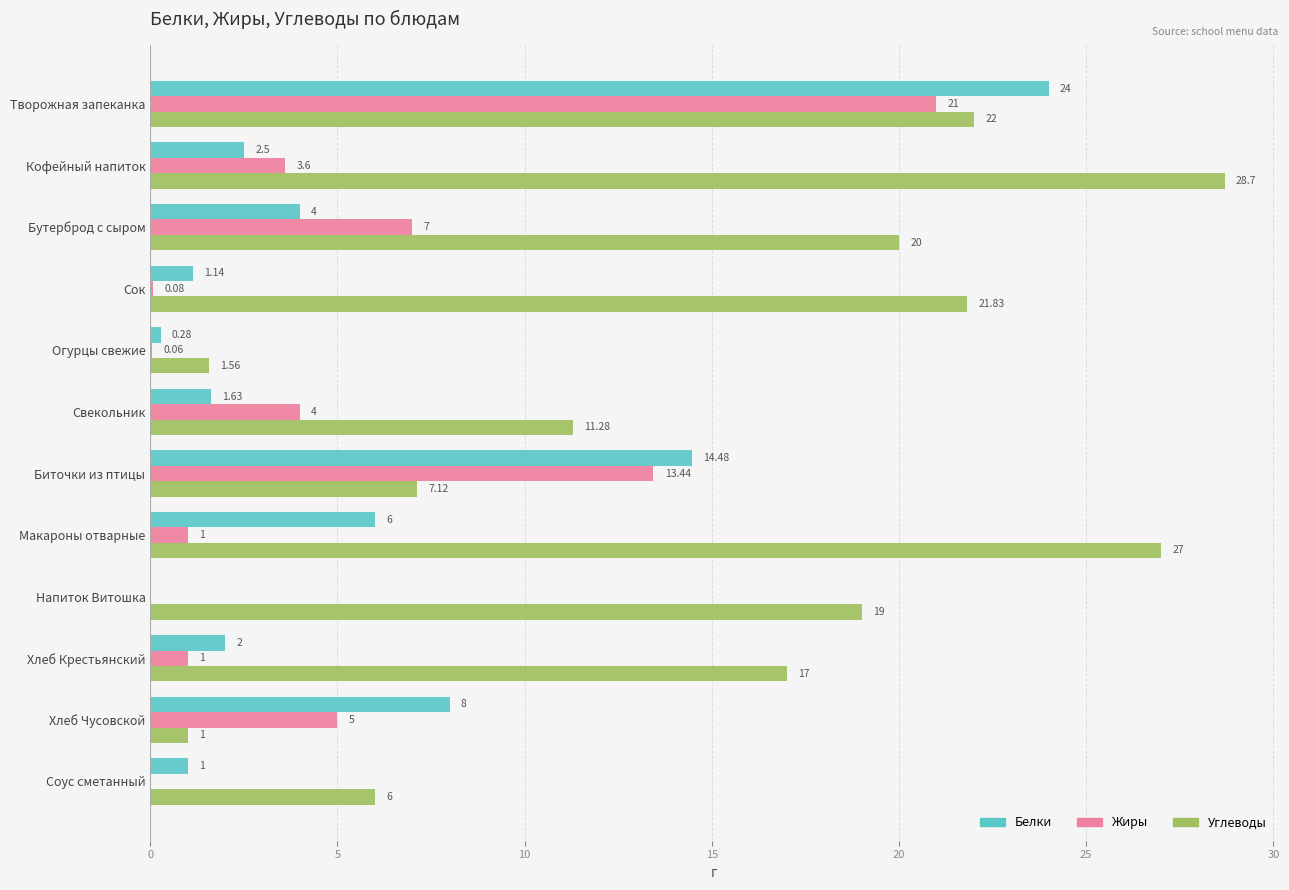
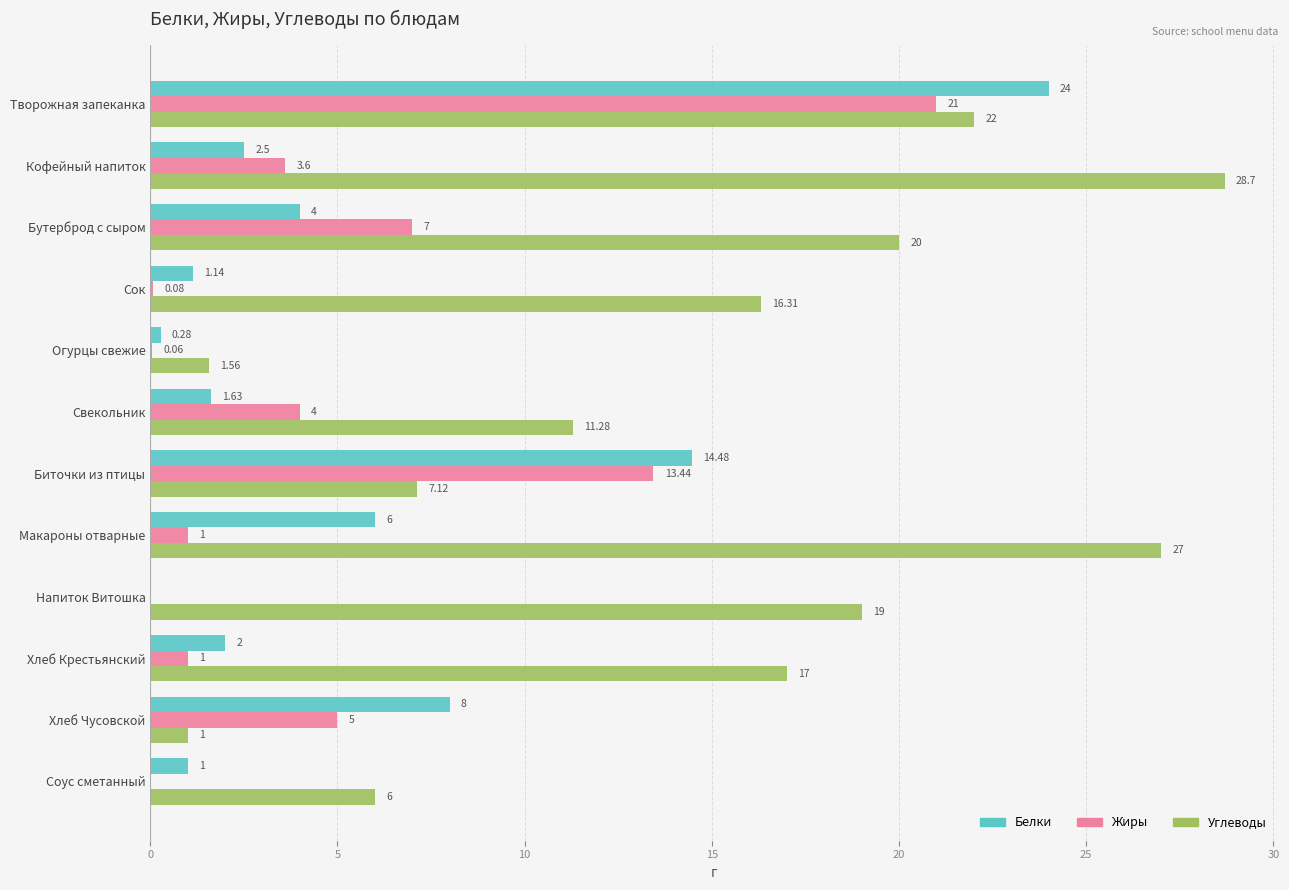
Углеводы, Сок: 21.83 -> 16.31
